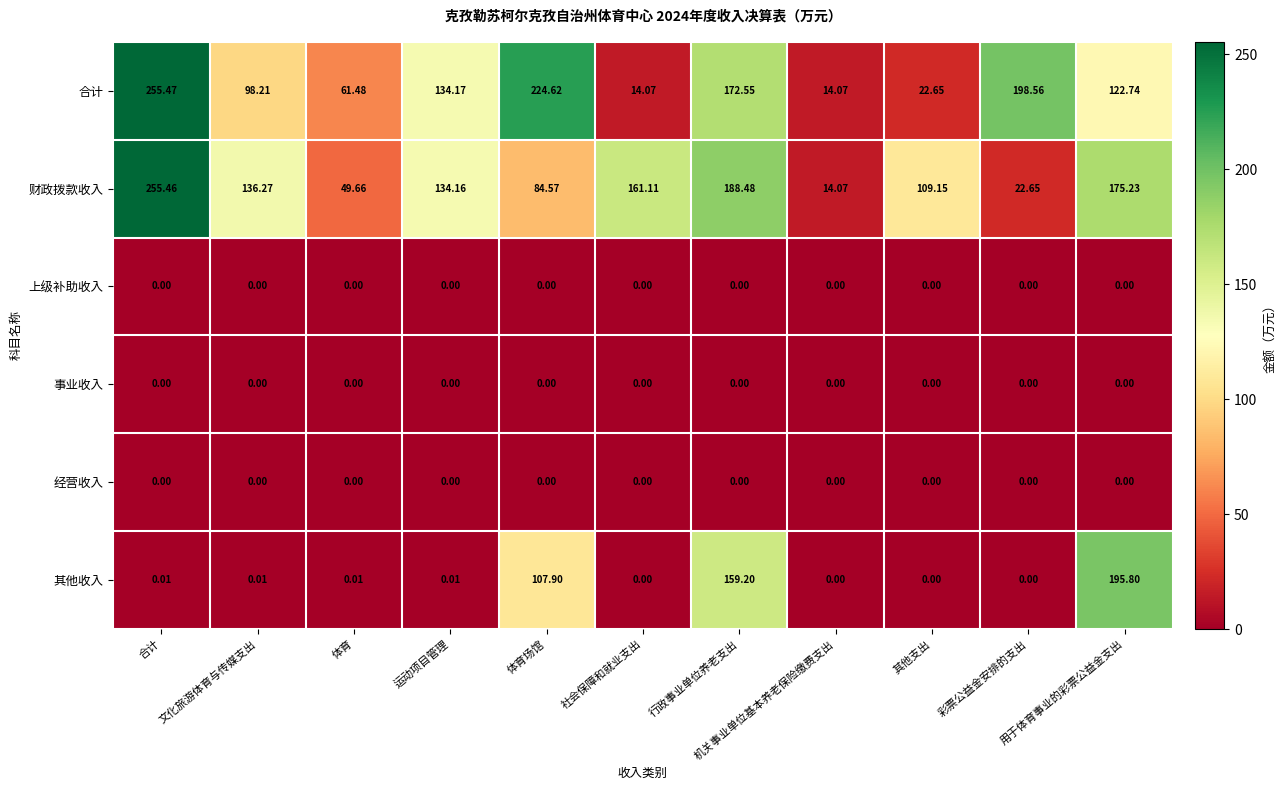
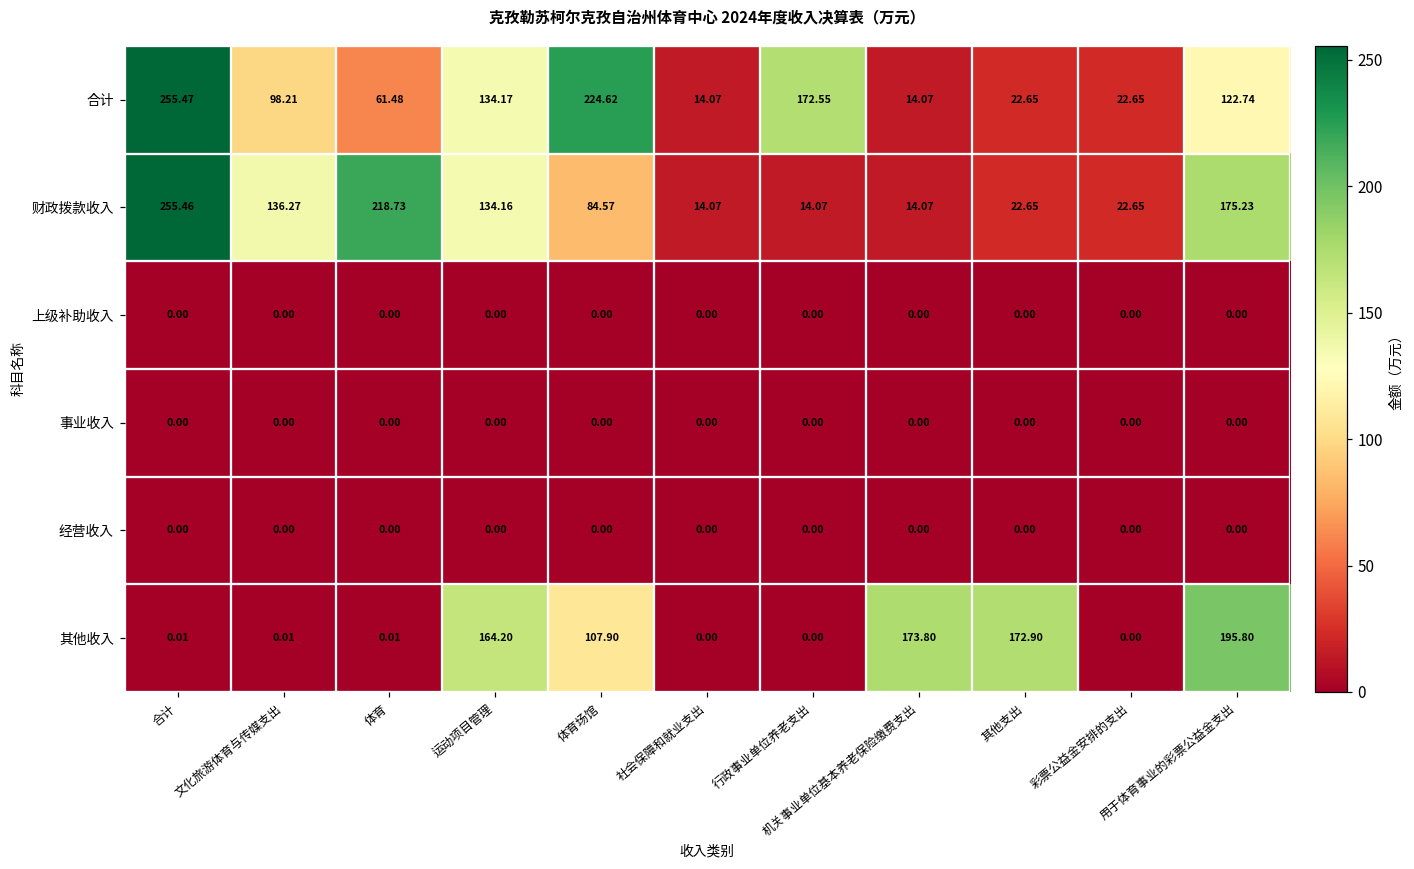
合计, 彩票公益金安排的支出: 198.56 -> 22.65
财政拨款收入, 体育: 49.66 -> 218.73
财政拨款收入, 社会保障和就业支出: 161.11 -> 14.07
财政拨款收入, 行政事业单位养老支出: 188.48 -> 14.07
财政拨款收入, 其他支出: 109.15 -> 22.65
其他收入, 运动项目管理: 0.01 -> 164.20
其他收入, 行政事业单位养老支出: 159.20 -> 0.00
其他收入, 机关事业单位基本养老保险缴费支出: 0.00 -> 173.80
其他收入, 其他支出: 0.00 -> 172.90
